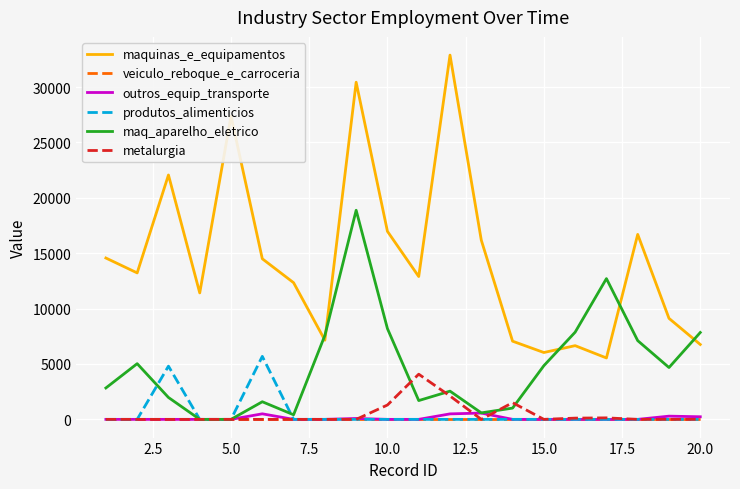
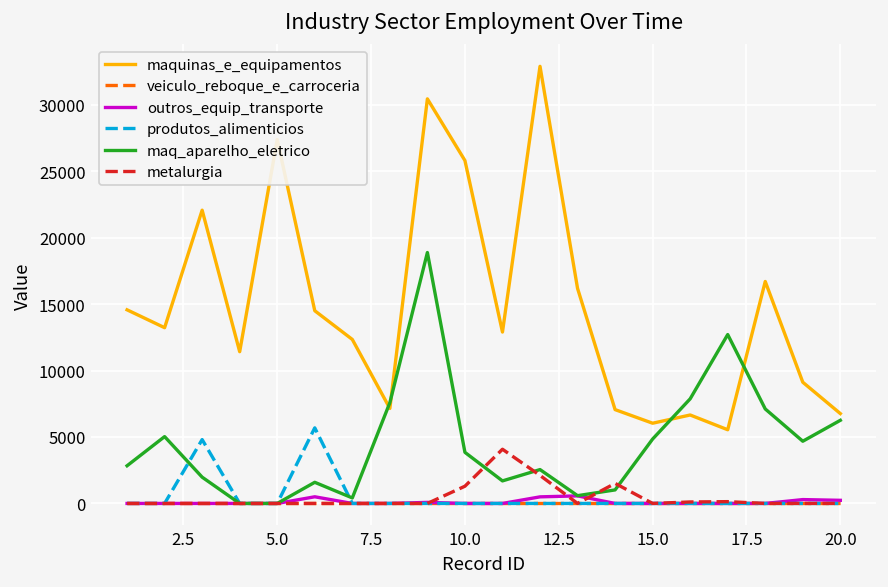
maquinas_e_equipamentos, 10.0: 17000 -> 25800
maq_aparelho_eletrico, 10.0: 8200 -> 3800
maq_aparelho_eletrico, 20.0: 7800 -> 6300
